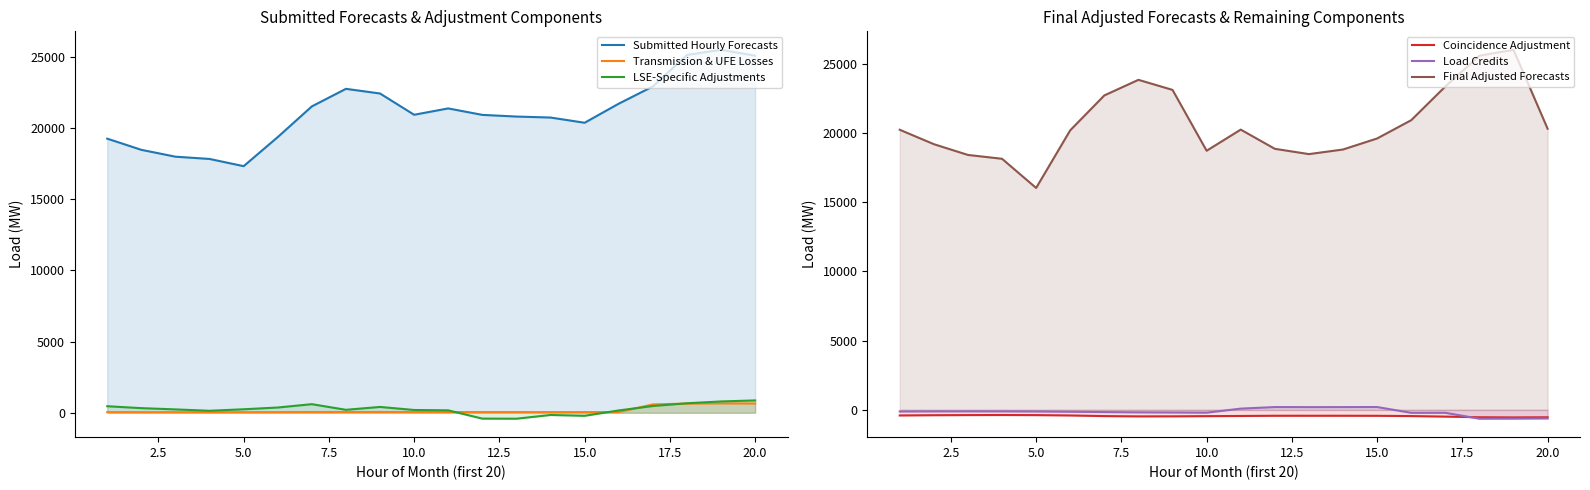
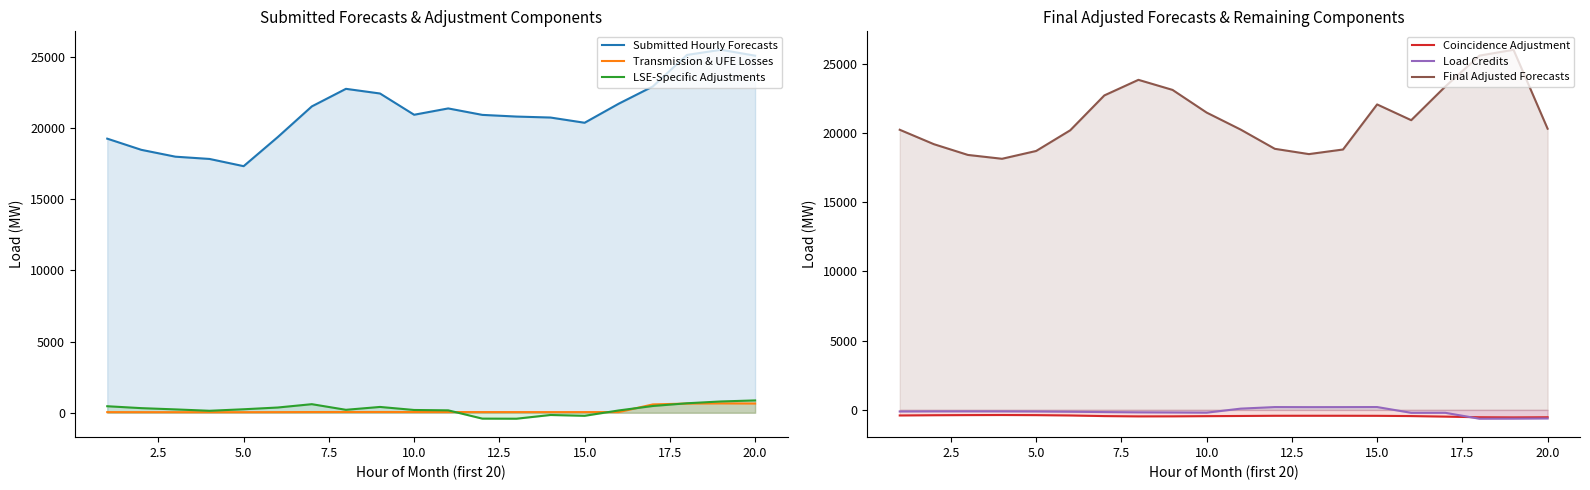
Final Adjusted Forecasts & Remaining Components, Final Adjusted Forecasts, 5.0: 16000 -> 18700
Final Adjusted Forecasts & Remaining Components, Final Adjusted Forecasts, 10.0: 18700 -> 21500
Final Adjusted Forecasts & Remaining Components, Final Adjusted Forecasts, 15.0: 19600 -> 22100
